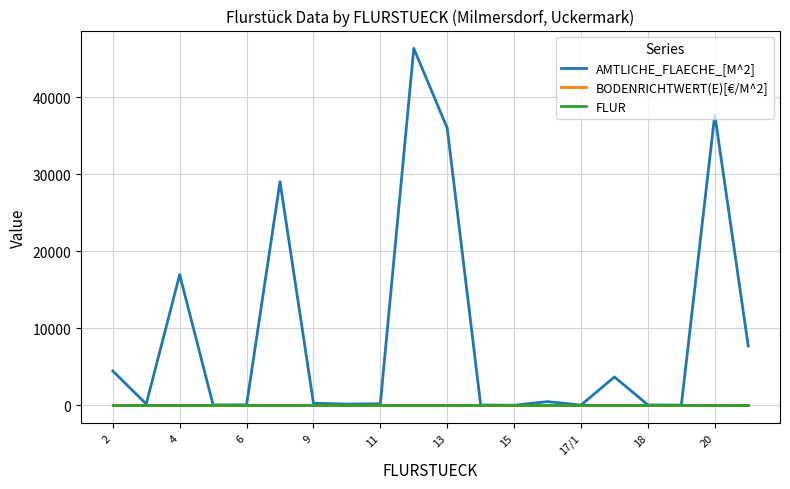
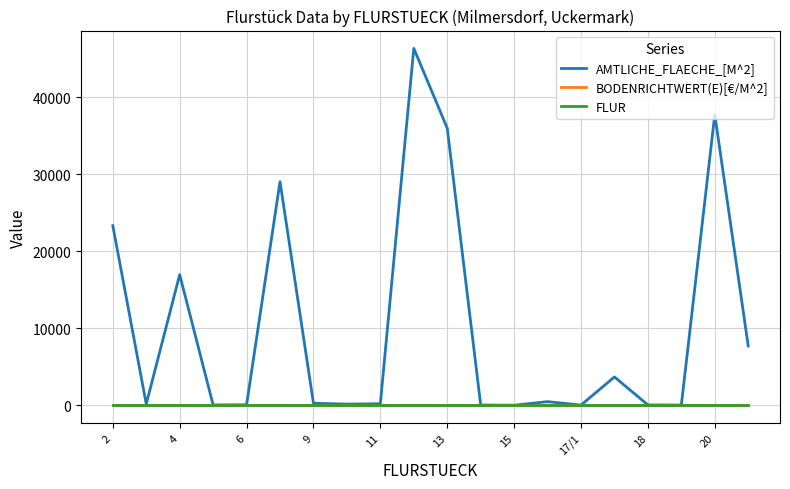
AMTLICHE_FLAECHE_[M^2], 2: 4000 -> 23000
